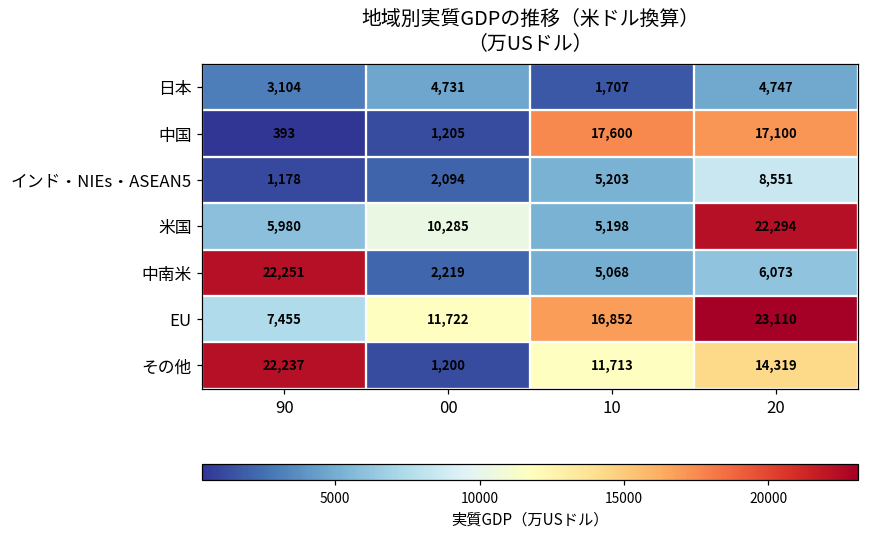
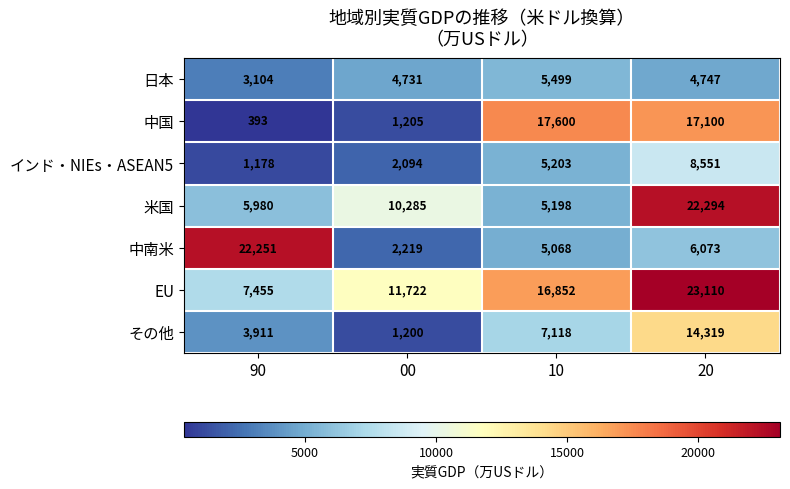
日本, 10: 1,707 -> 5,499
その他, 90: 22,237 -> 3,911
その他, 10: 11,713 -> 7,118
